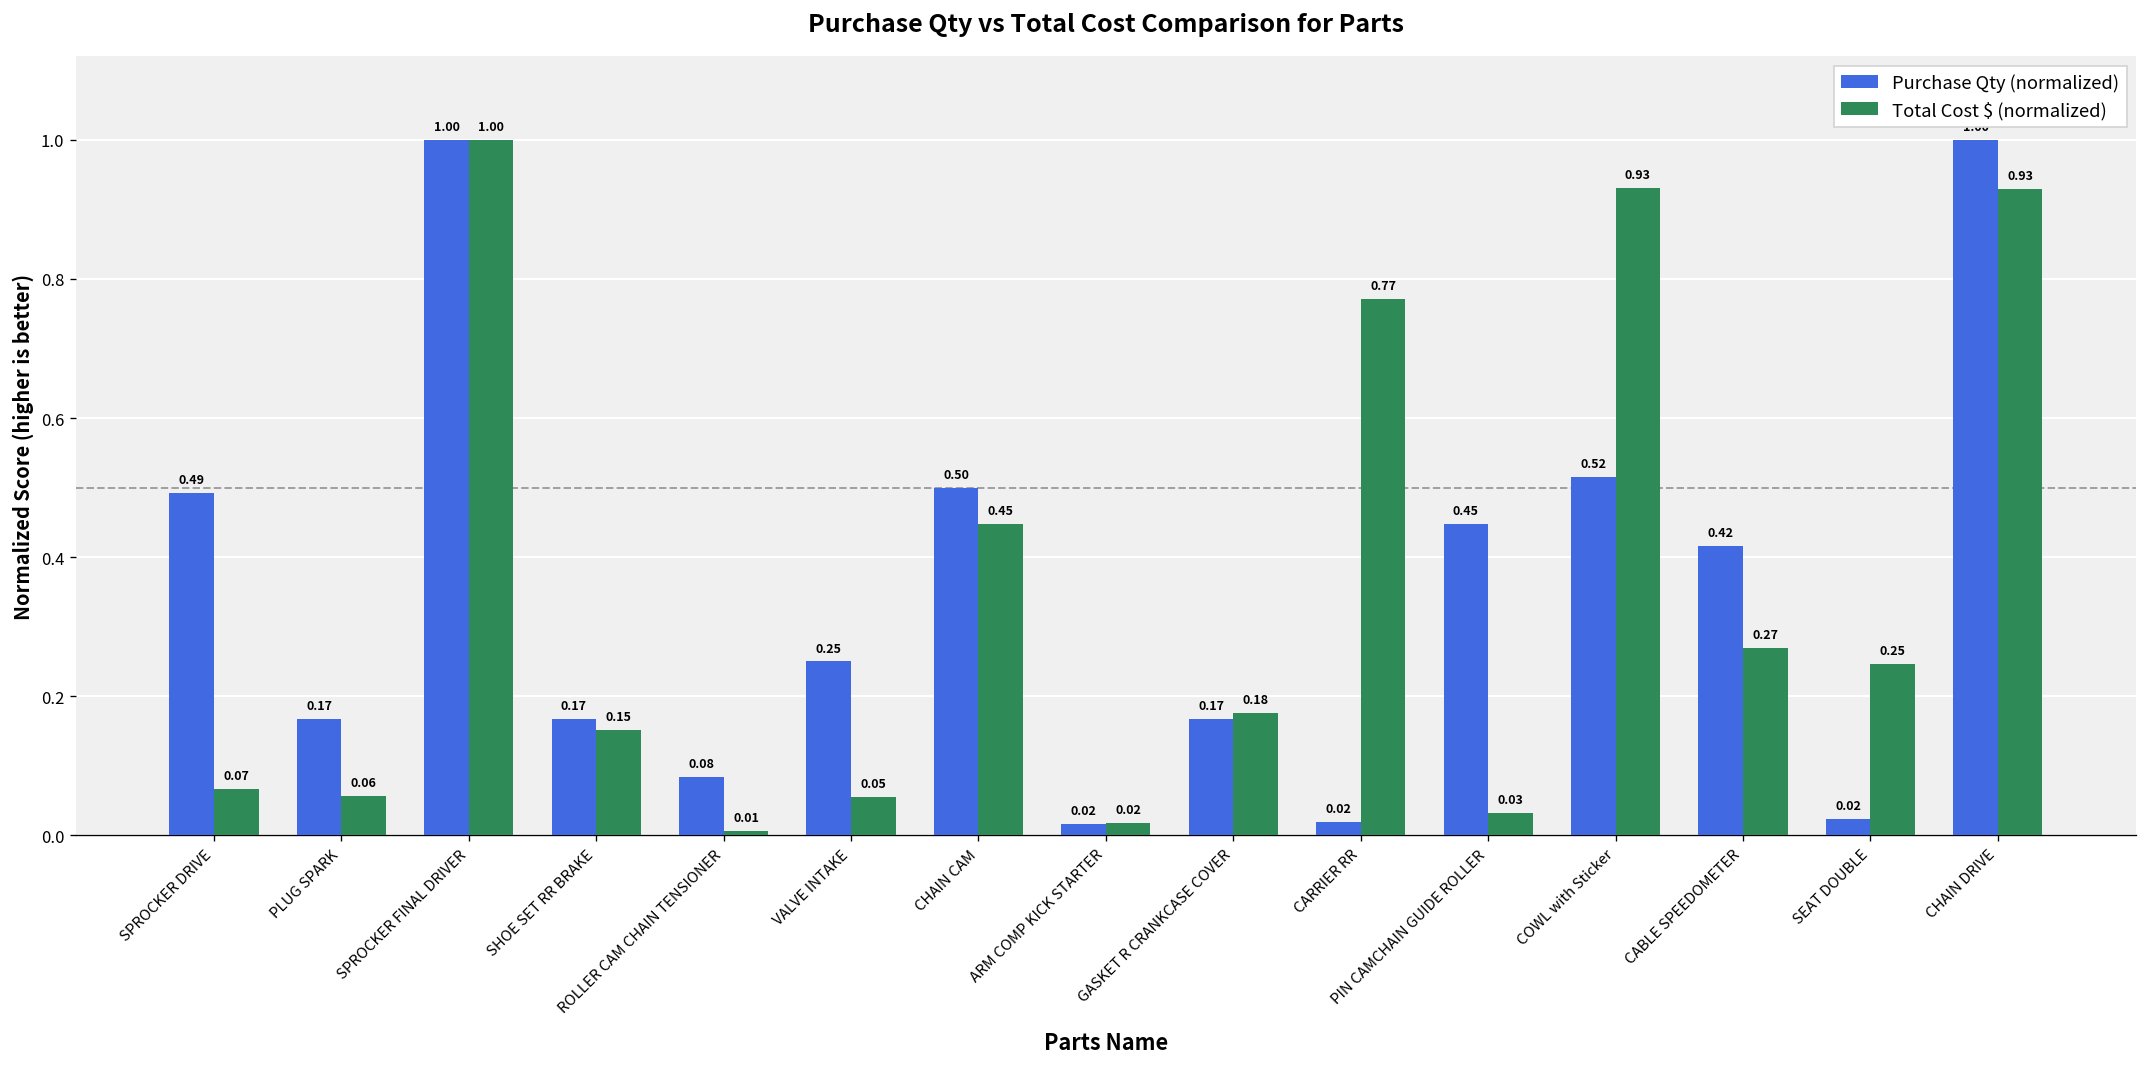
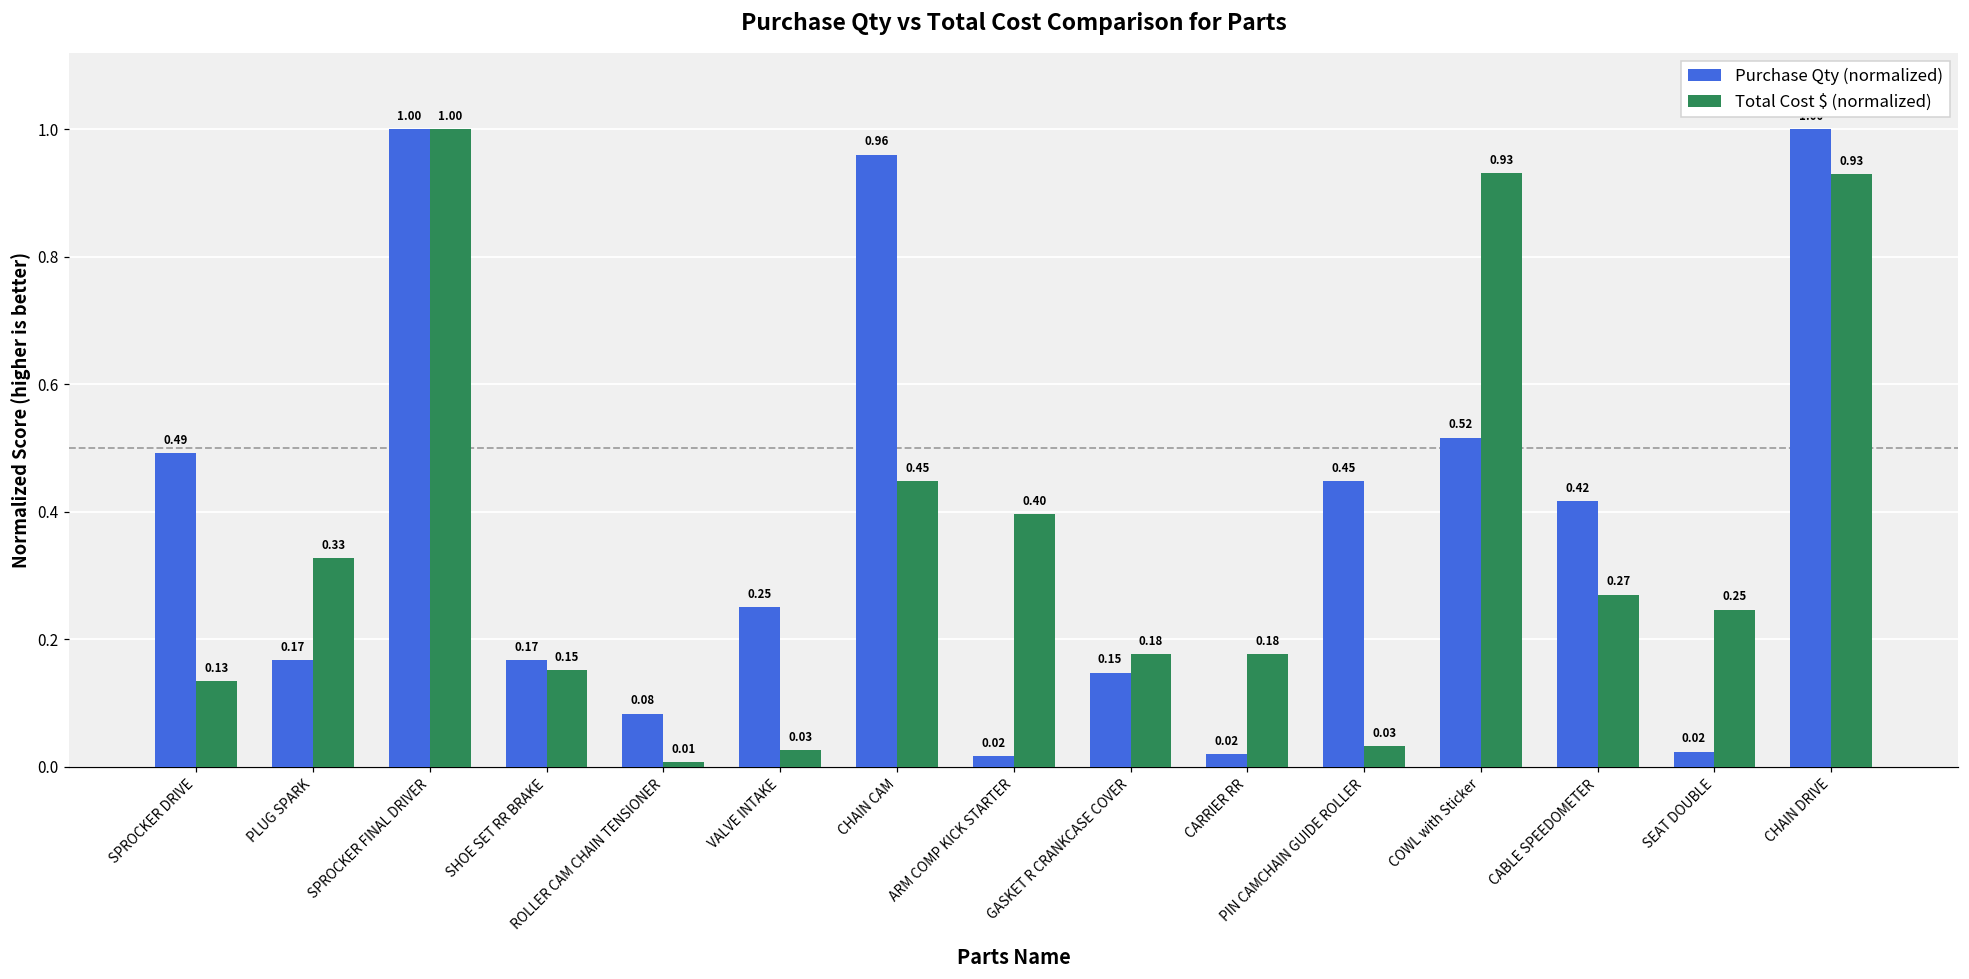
Total Cost $ (normalized), SPROCKER DRIVE: 0.07 -> 0.13
Total Cost $ (normalized), PLUG SPARK: 0.06 -> 0.33
Total Cost $ (normalized), VALVE INTAKE: 0.05 -> 0.03
Purchase Qty (normalized), CHAIN CAM: 0.50 -> 0.96
Total Cost $ (normalized), ARM COMP KICK STARTER: 0.02 -> 0.40
Purchase Qty (normalized), GASKET R CRANKCASE COVER: 0.17 -> 0.15
Total Cost $ (normalized), CARRIER RR: 0.77 -> 0.18
